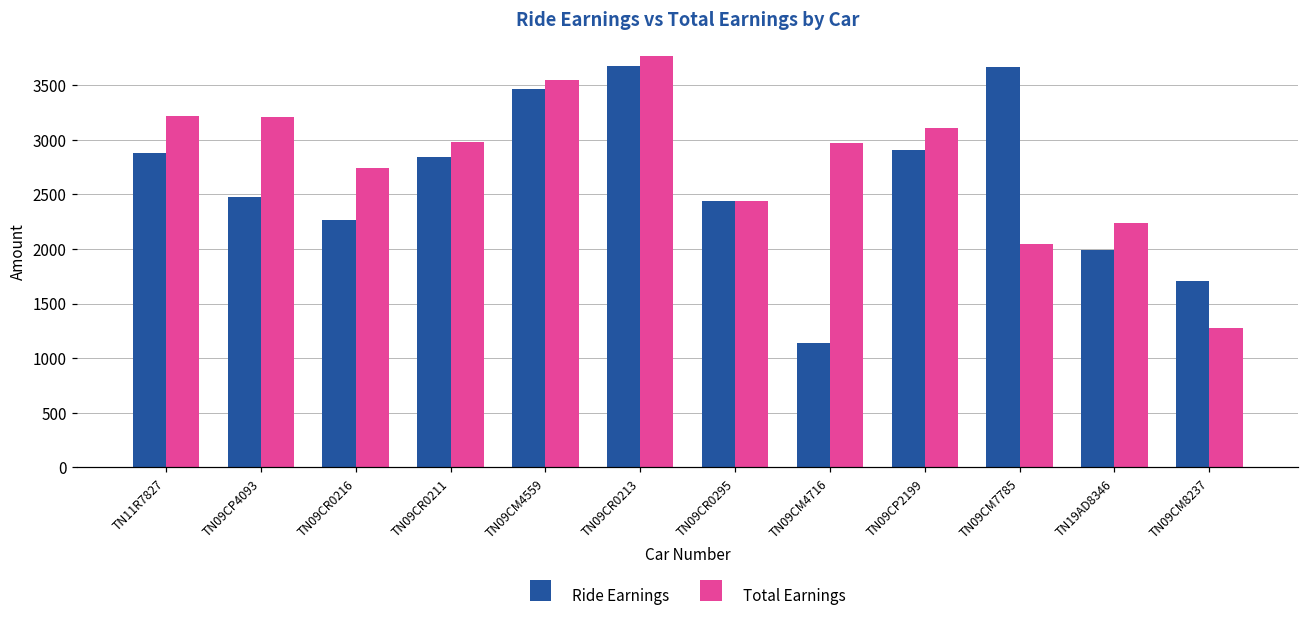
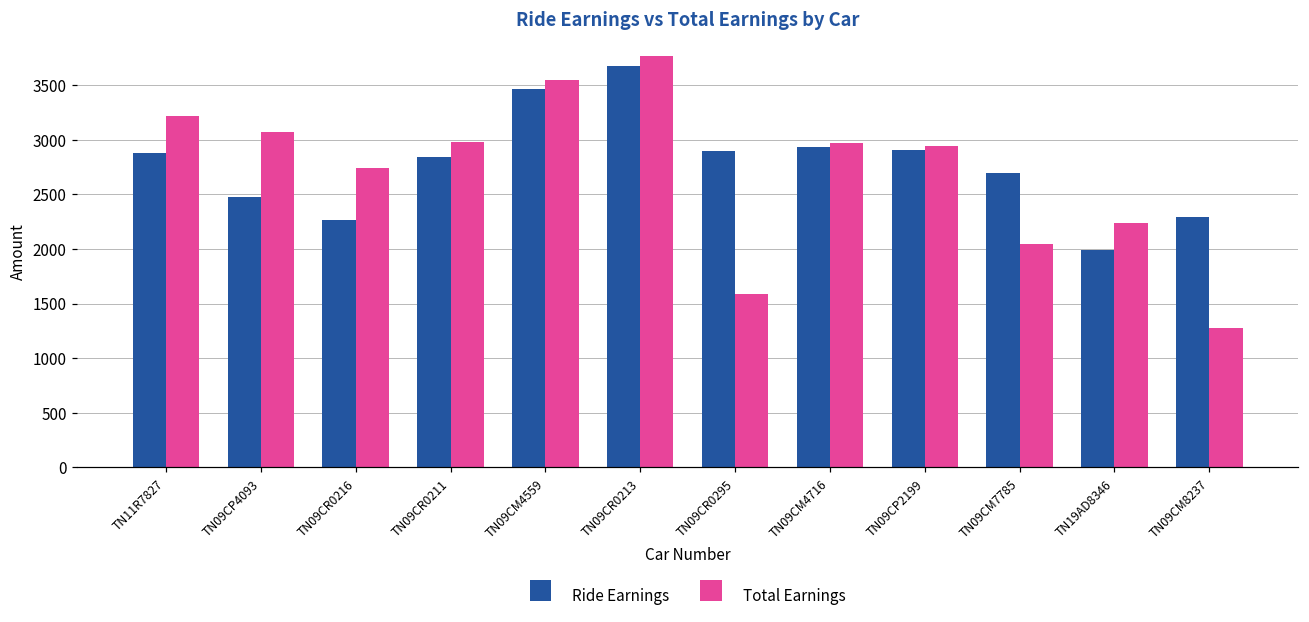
Total Earnings, TN09CP4093: 3200 -> 3100
Ride Earnings, TN09CR0295: 2400 -> 2900
Total Earnings, TN09CR0295: 2400 -> 1600
Ride Earnings, TN09CM4716: 1100 -> 2900
Total Earnings, TN09CP2199: 3100 -> 2900
Ride Earnings, TN09CM7785: 3700 -> 2700
Ride Earnings, TN09CM8237: 1700 -> 2300
